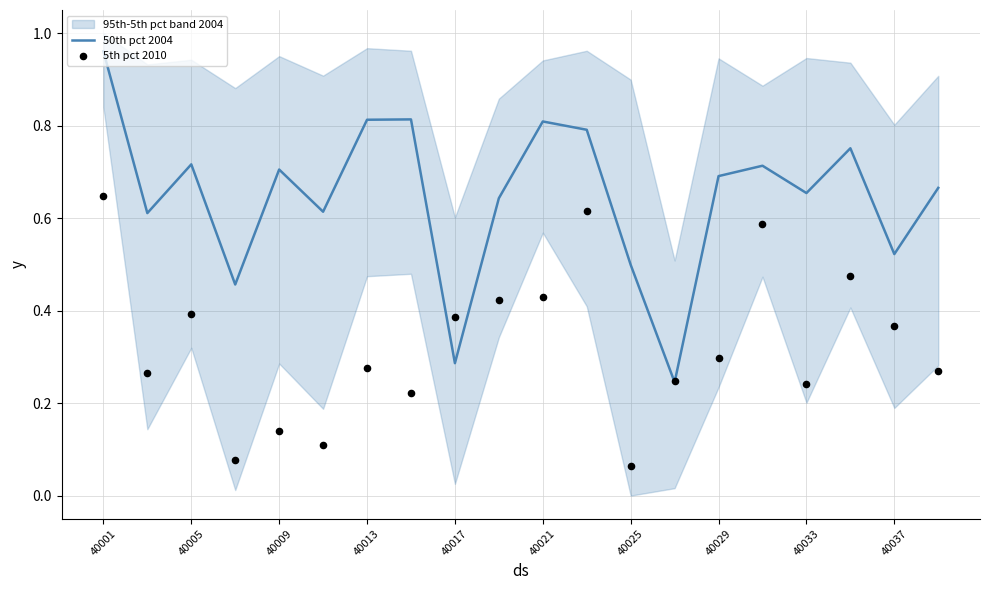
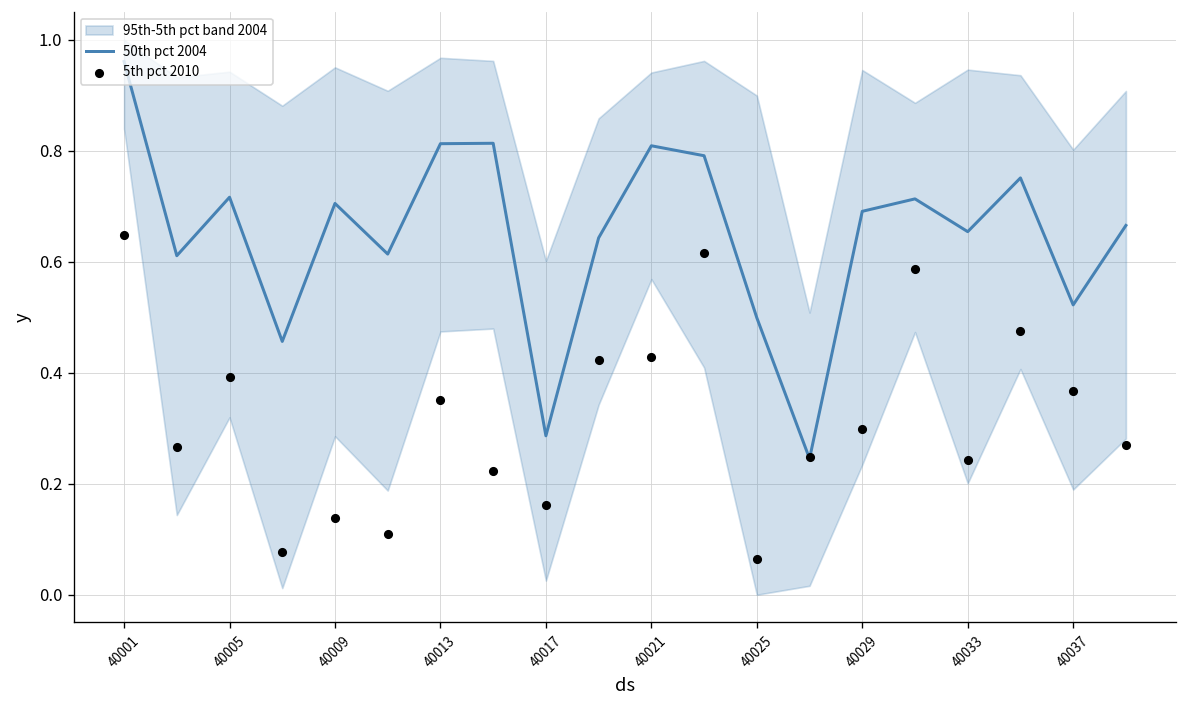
5th pct 2010, 40013: 0.28 -> 0.35
5th pct 2010, 40017: 0.39 -> 0.16
